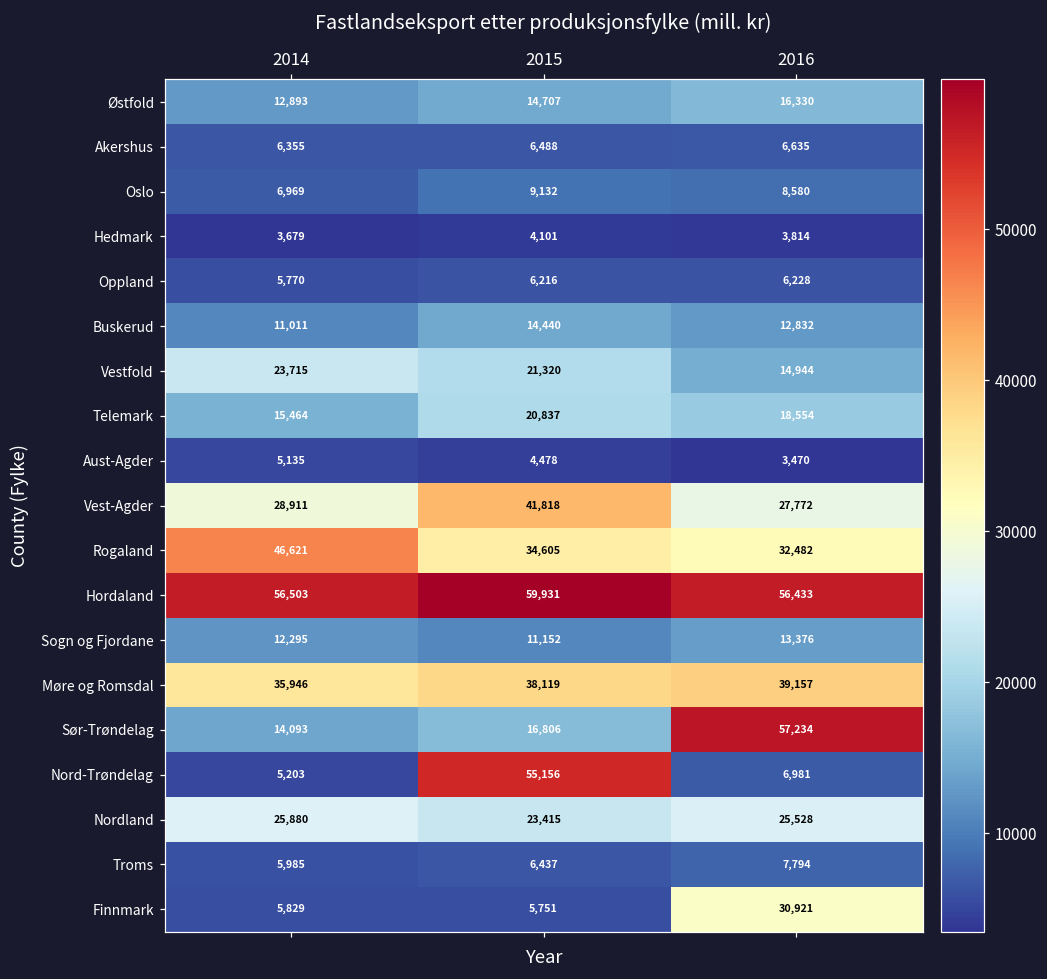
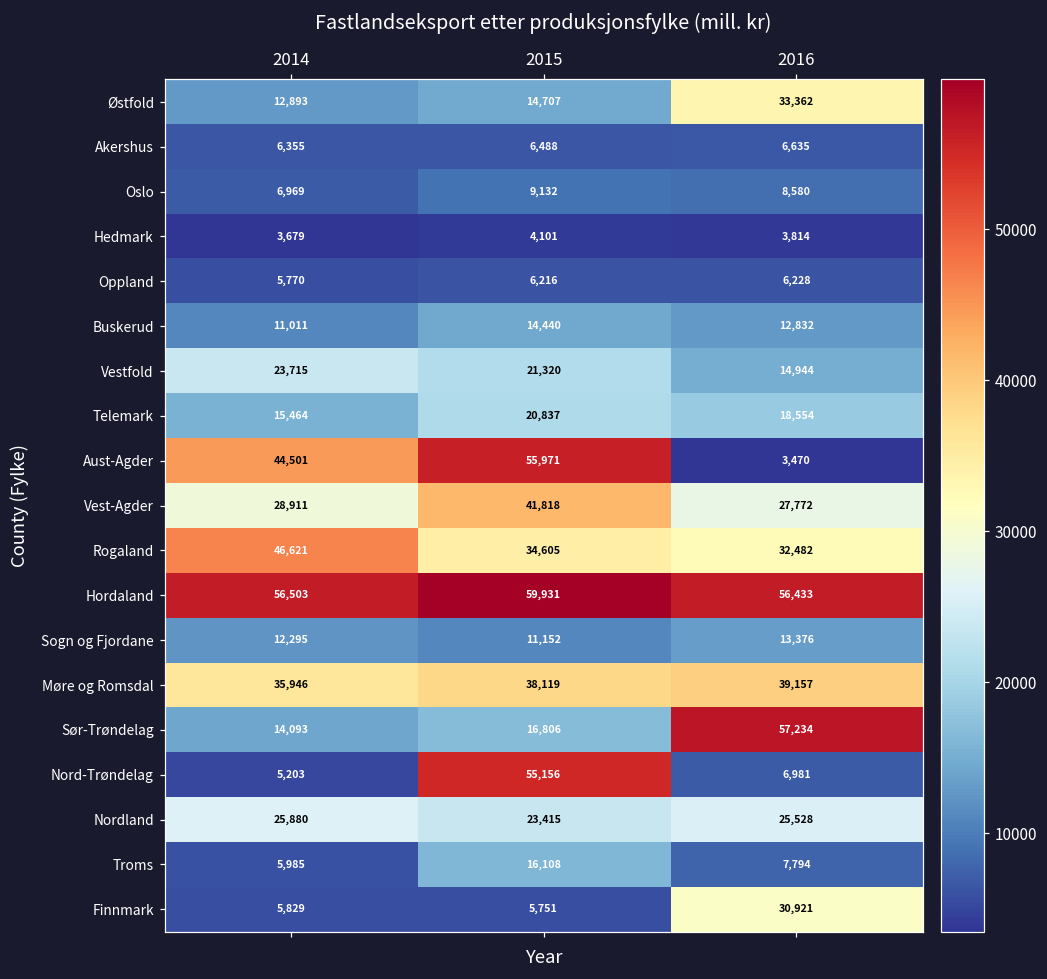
Østfold, 2016: 16,330 -> 33,362
Aust-Agder, 2014: 5,135 -> 44,501
Aust-Agder, 2015: 4,478 -> 55,971
Troms, 2015: 6,437 -> 16,108
